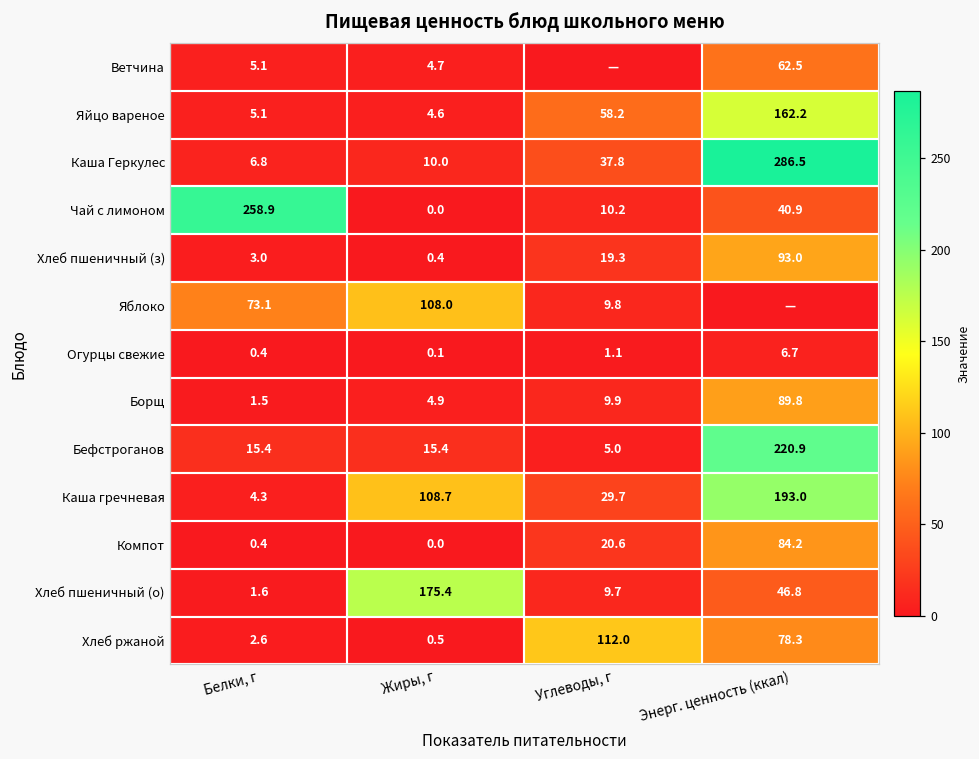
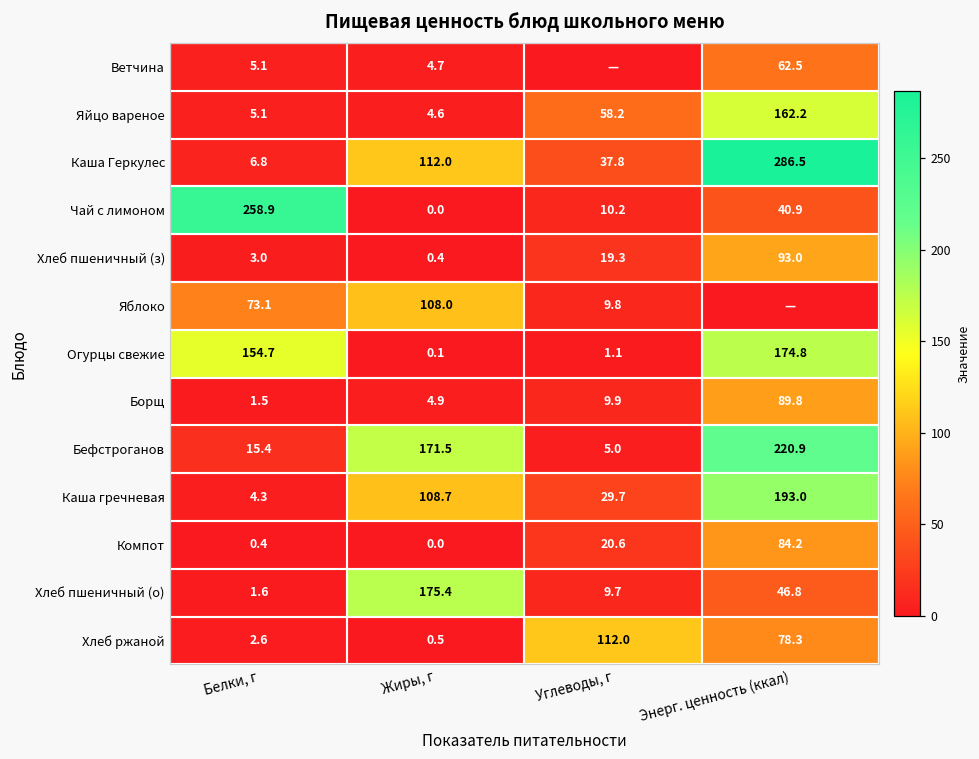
Каша Геркулес, Жиры, г: 10.0 -> 112.0
Огурцы свежие, Белки, г: 0.4 -> 154.7
Огурцы свежие, Энерг. ценность (ккал): 6.7 -> 174.8
Бефстроганов, Жиры, г: 15.4 -> 171.5
